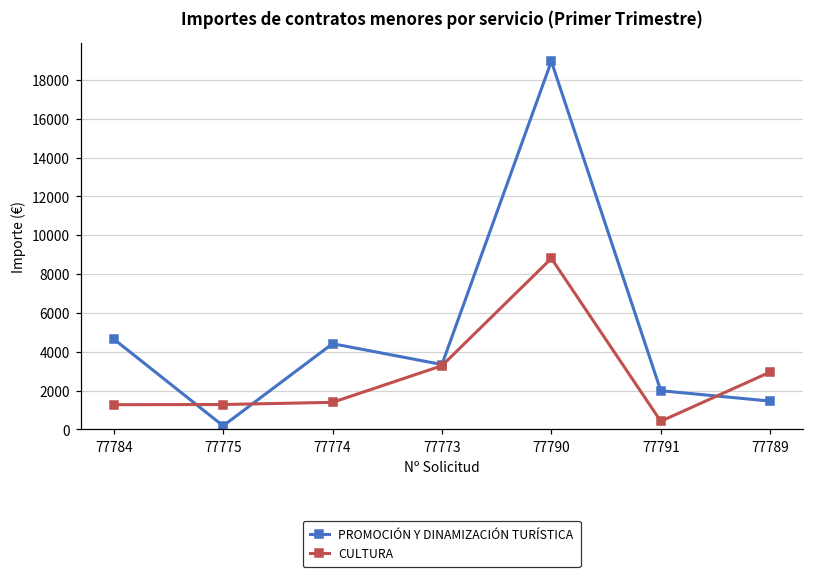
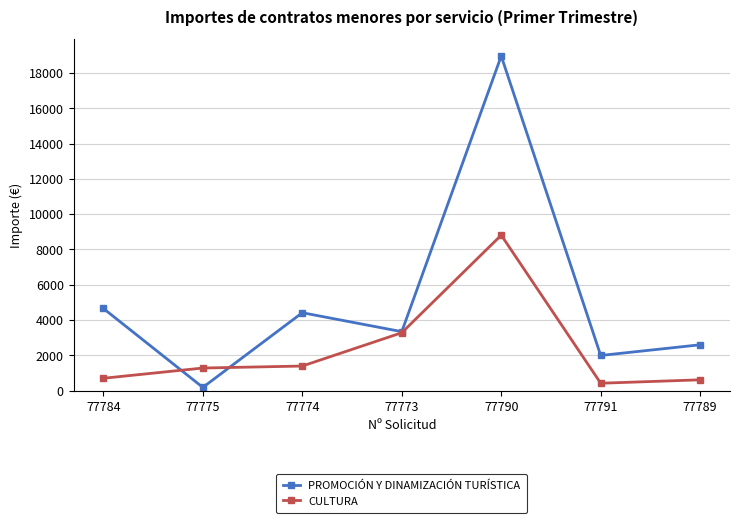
CULTURA, 77784: 1300 -> 700
PROMOCIÓN Y DINAMIZACIÓN TURÍSTICA, 77789: 1500 -> 2600
CULTURA, 77789: 3000 -> 600
